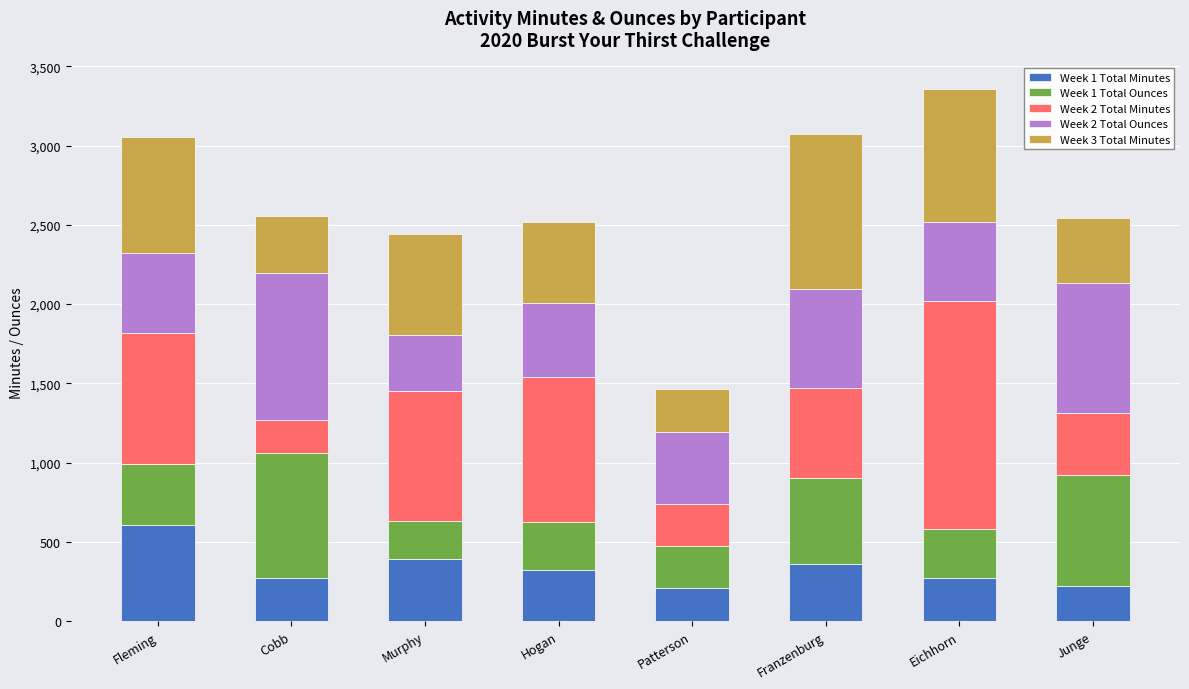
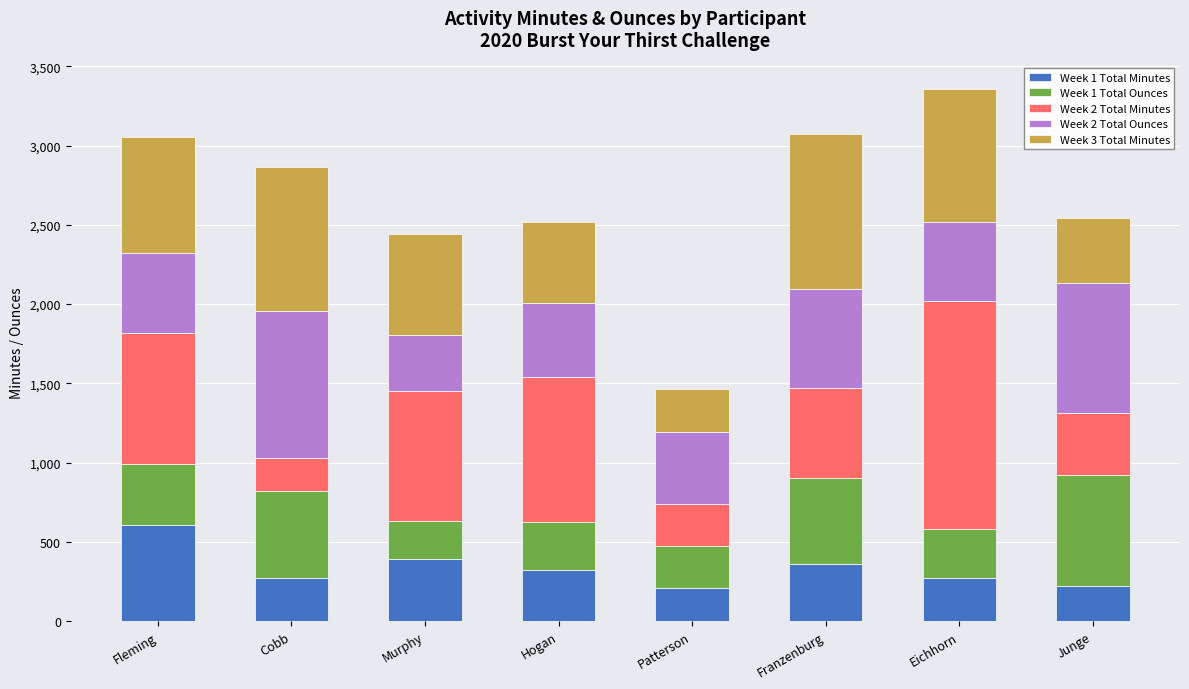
Week 1 Total Ounces, Cobb: 790 -> 550
Week 3 Total Minutes, Cobb: 360 -> 910
